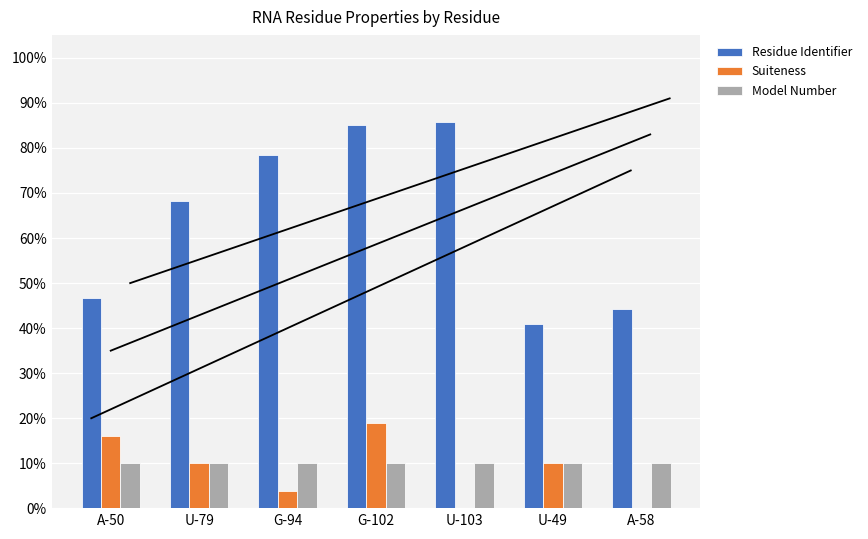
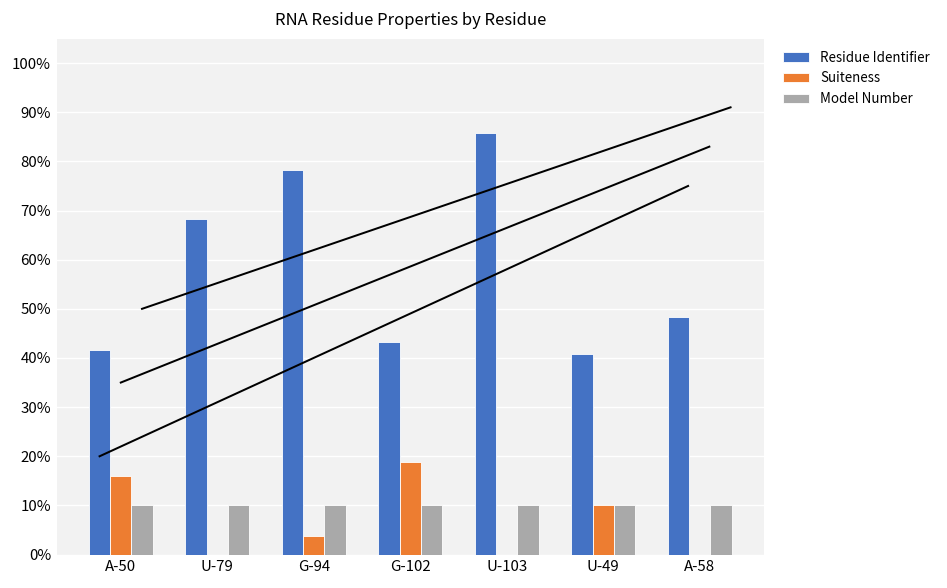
Residue Identifier, A-50: 47% -> 42%
Suiteness, U-79: 10% -> 0%
Residue Identifier, G-102: 85% -> 43%
Residue Identifier, A-58: 44% -> 48%
